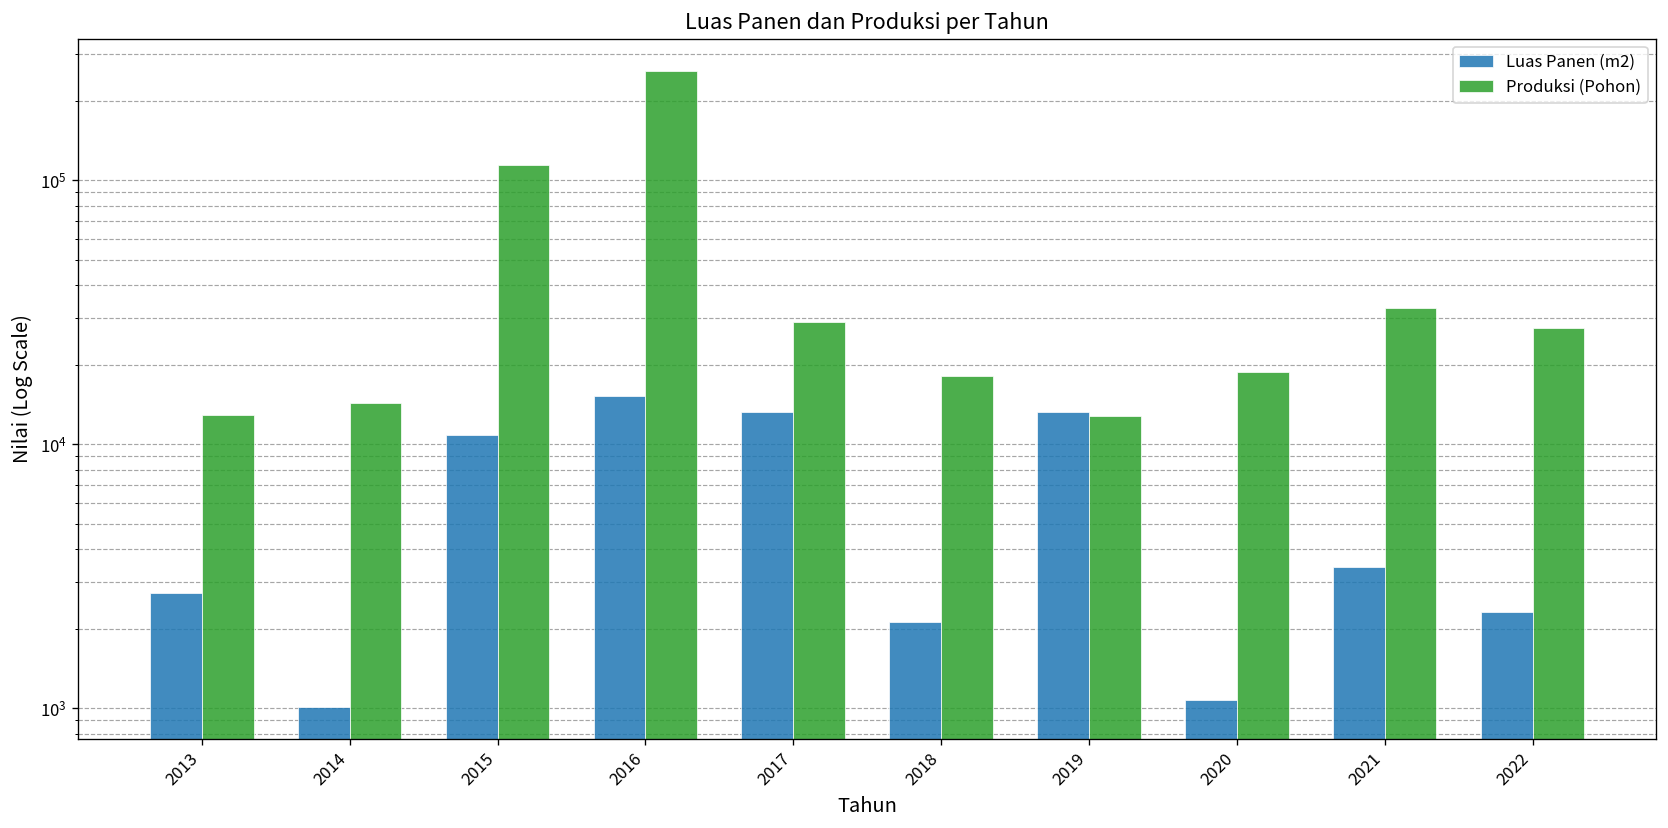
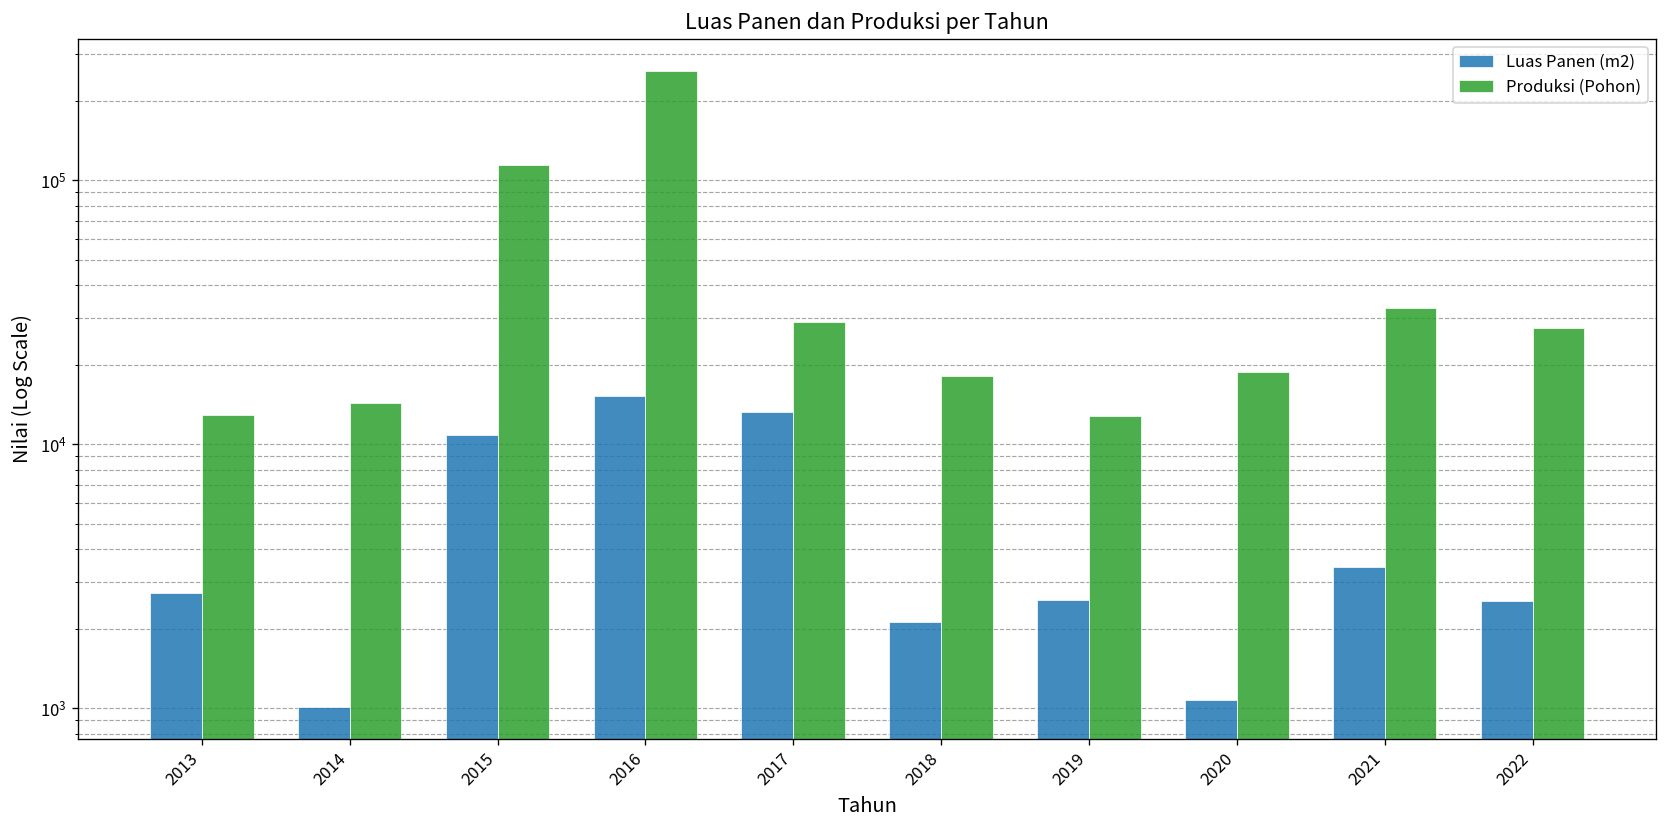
Luas Panen (m2), 2019: 13000 -> 2600
Luas Panen (m2), 2022: 2300 -> 2500
